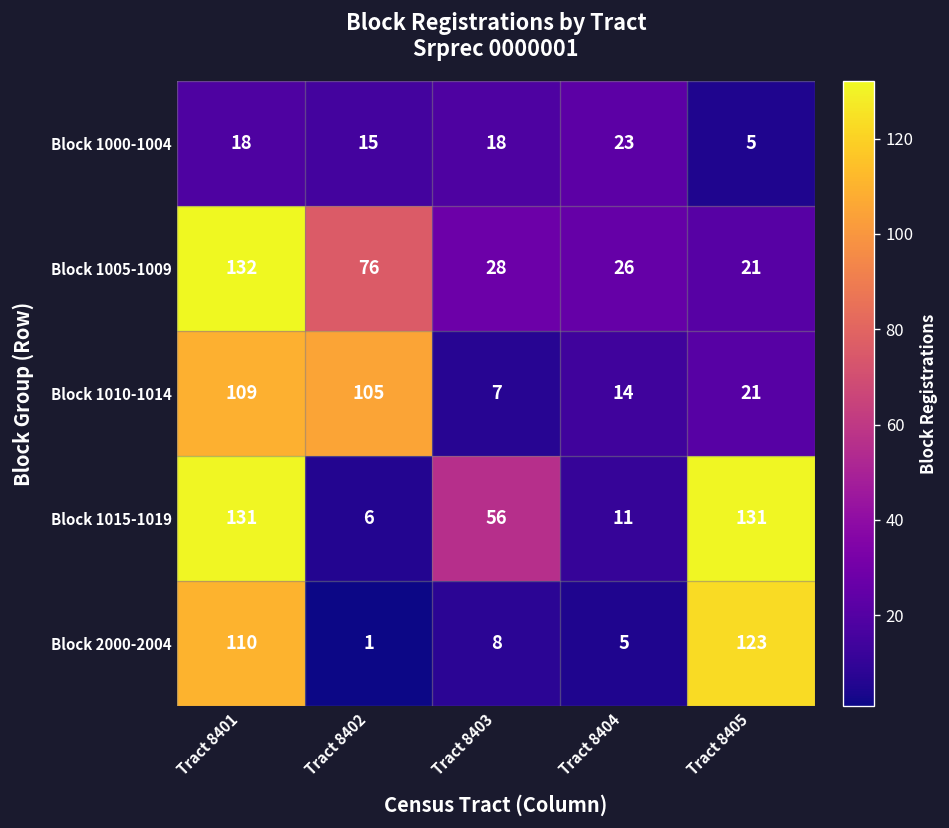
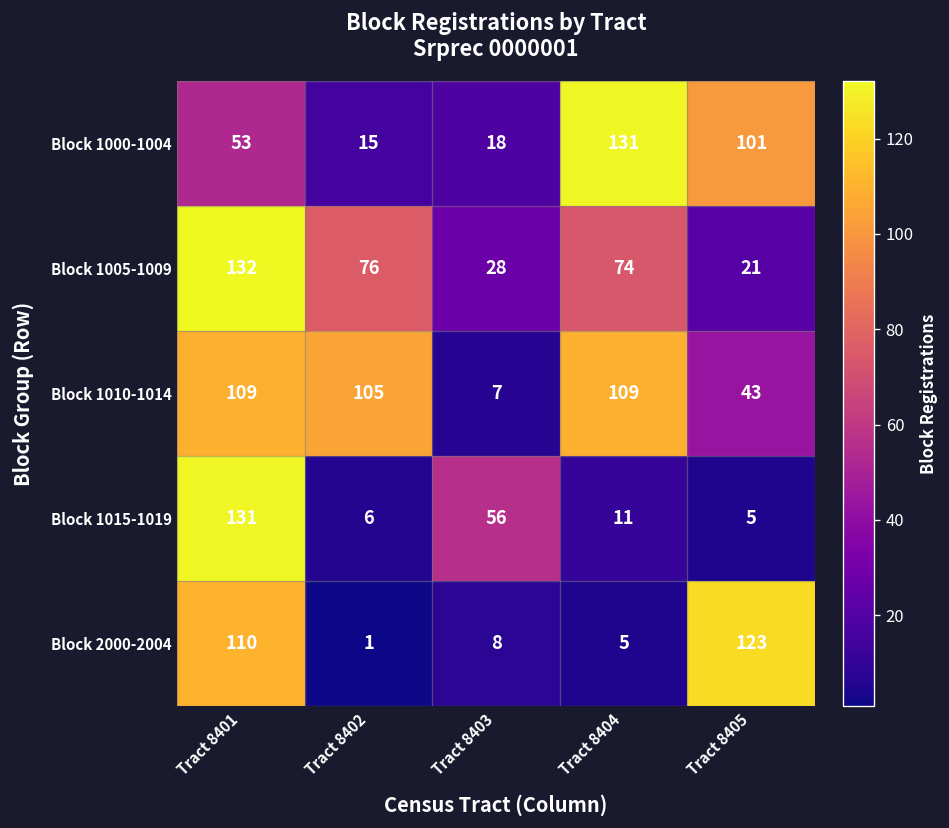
Block 1000-1004, Tract 8401: 18 -> 53
Block 1000-1004, Tract 8404: 23 -> 131
Block 1000-1004, Tract 8405: 5 -> 101
Block 1005-1009, Tract 8404: 26 -> 74
Block 1010-1014, Tract 8404: 14 -> 109
Block 1010-1014, Tract 8405: 21 -> 43
Block 1015-1019, Tract 8405: 131 -> 5
